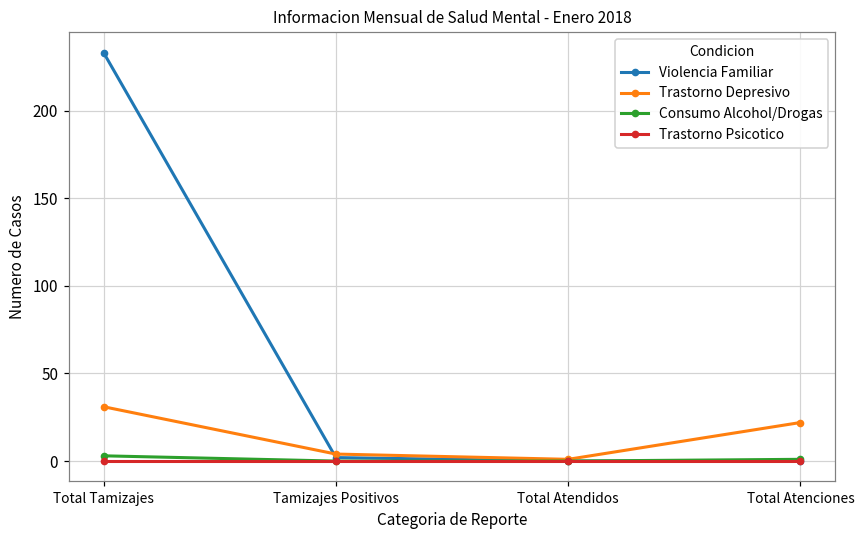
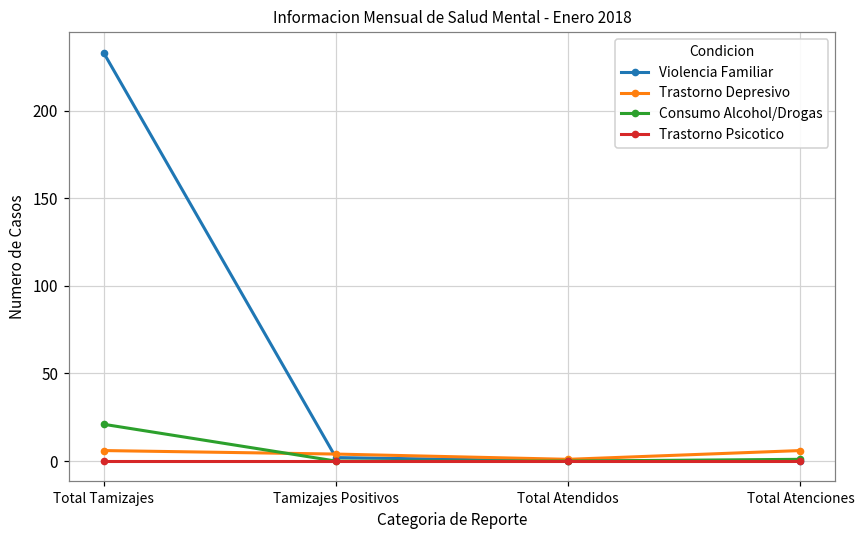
Trastorno Depresivo, Total Tamizajes: 31 -> 6
Consumo Alcohol/Drogas, Total Tamizajes: 3 -> 21
Trastorno Depresivo, Total Atenciones: 22 -> 6
